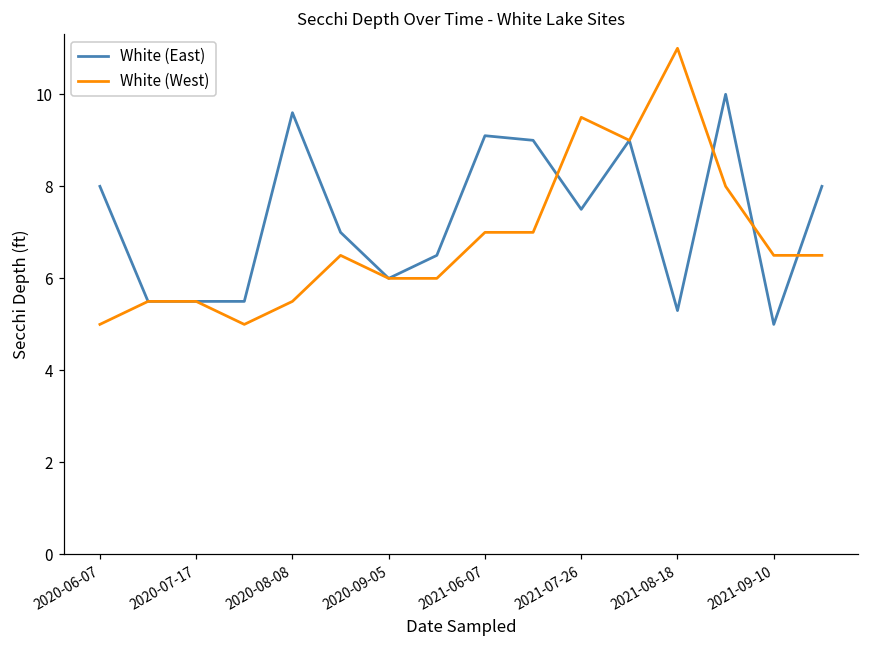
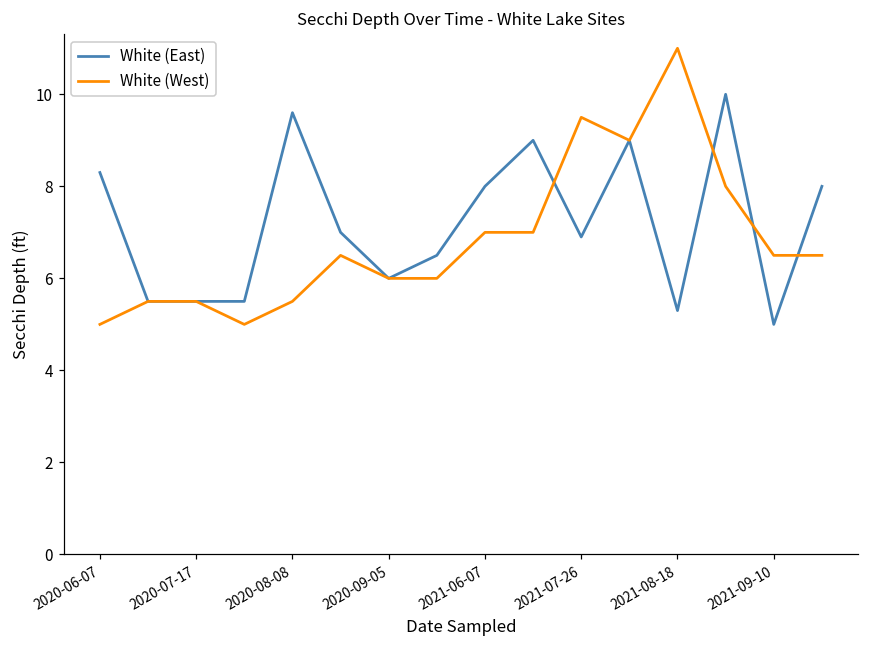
White (East), 2020-06-07: 8.0 -> 8.3
White (East), 2021-06-07: 9.1 -> 8.0
White (East), 2021-07-26: 7.5 -> 6.9
